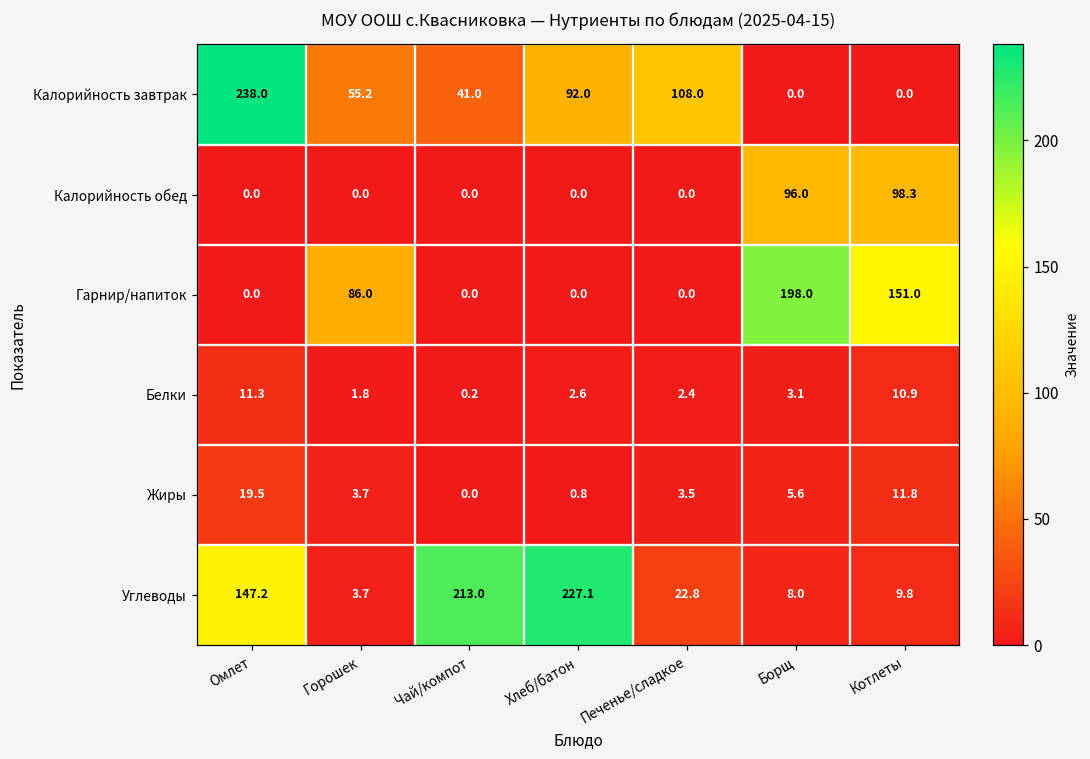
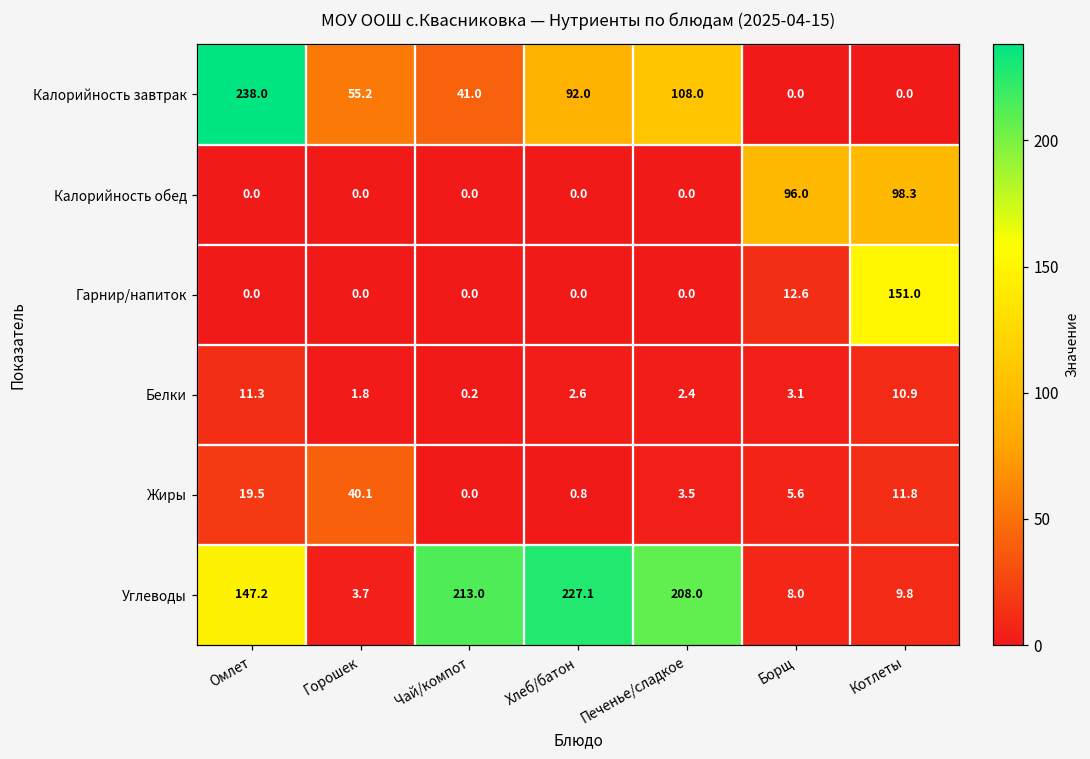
Гарнир/напиток, Горошек: 86.0 -> 0.0
Гарнир/напиток, Борщ: 198.0 -> 12.6
Жиры, Горошек: 3.7 -> 40.1
Углеводы, Печенье/сладкое: 22.8 -> 208.0
